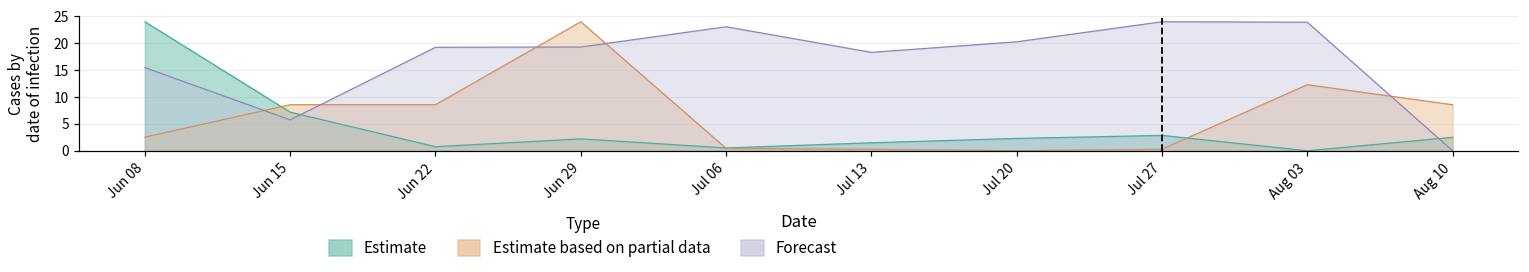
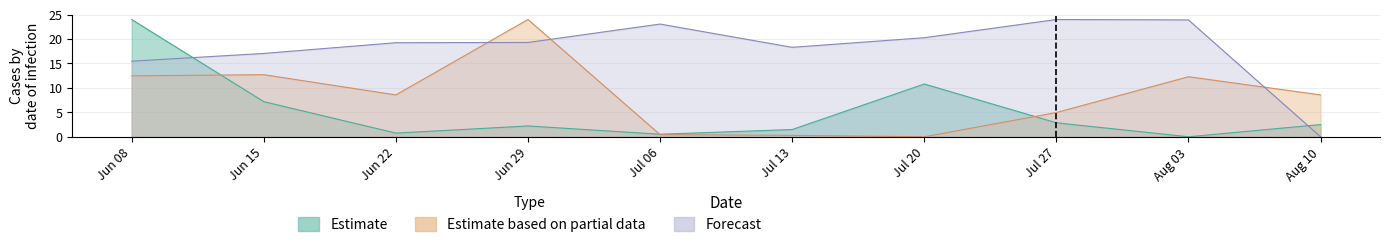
Estimate based on partial data, Jun 08: 3 -> 12
Estimate based on partial data, Jun 15: 9 -> 13
Forecast, Jun 15: 6 -> 17
Estimate, Jul 20: 2 -> 11
Estimate based on partial data, Jul 27: 0 -> 5
